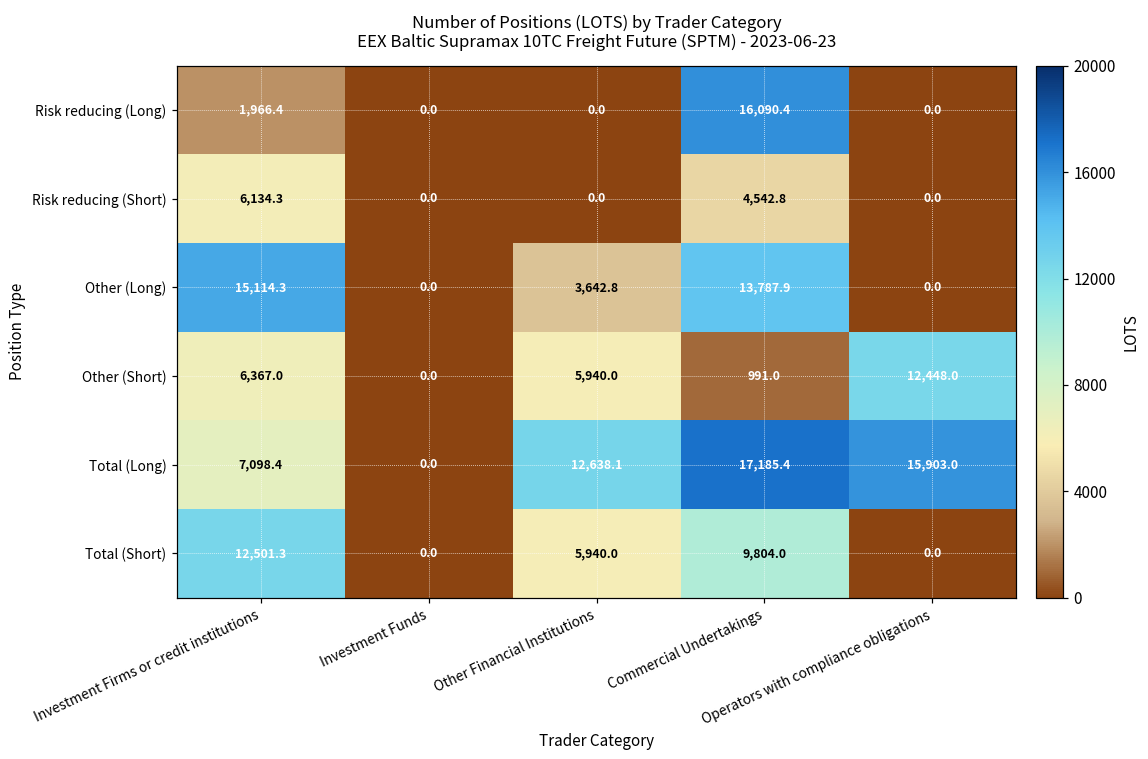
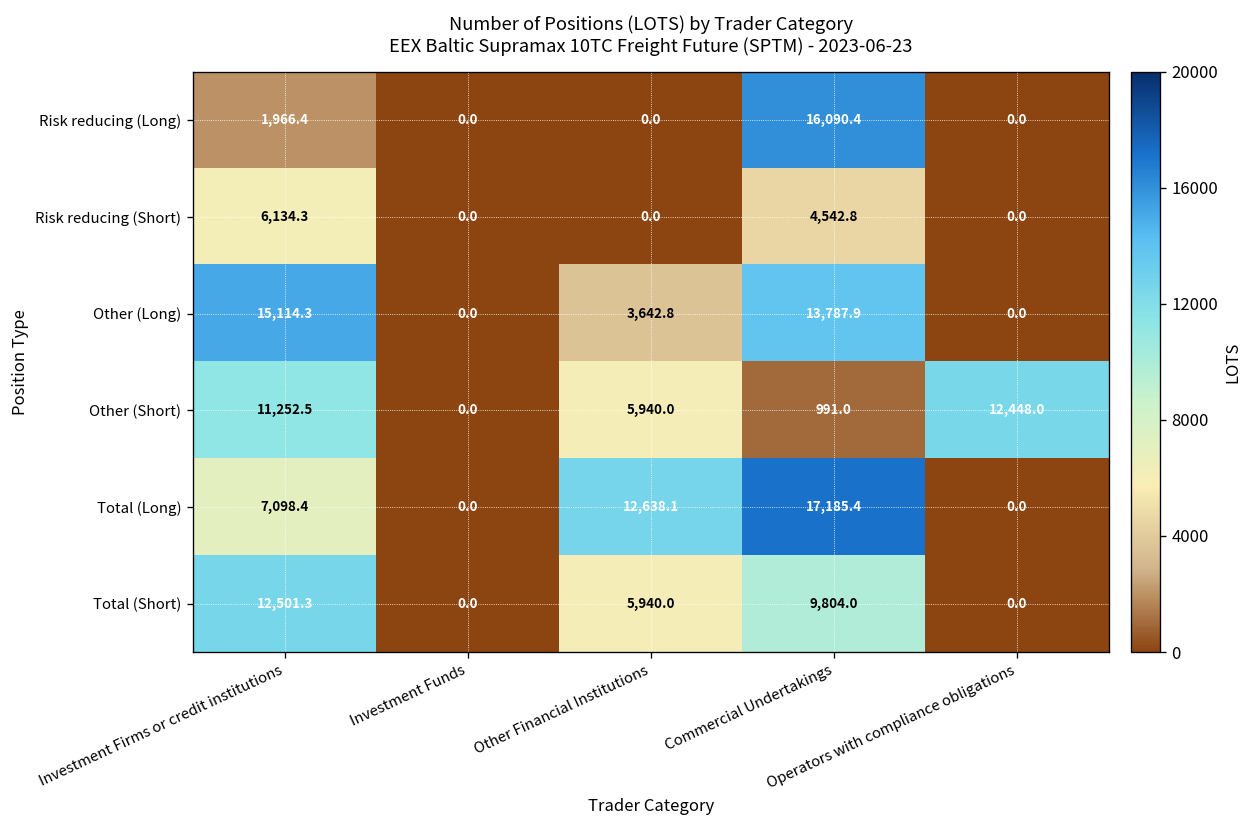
Other (Short), Investment Firms or credit institutions: 6,367.0 -> 11,252.5
Total (Long), Operators with compliance obligations: 15,903.0 -> 0.0
